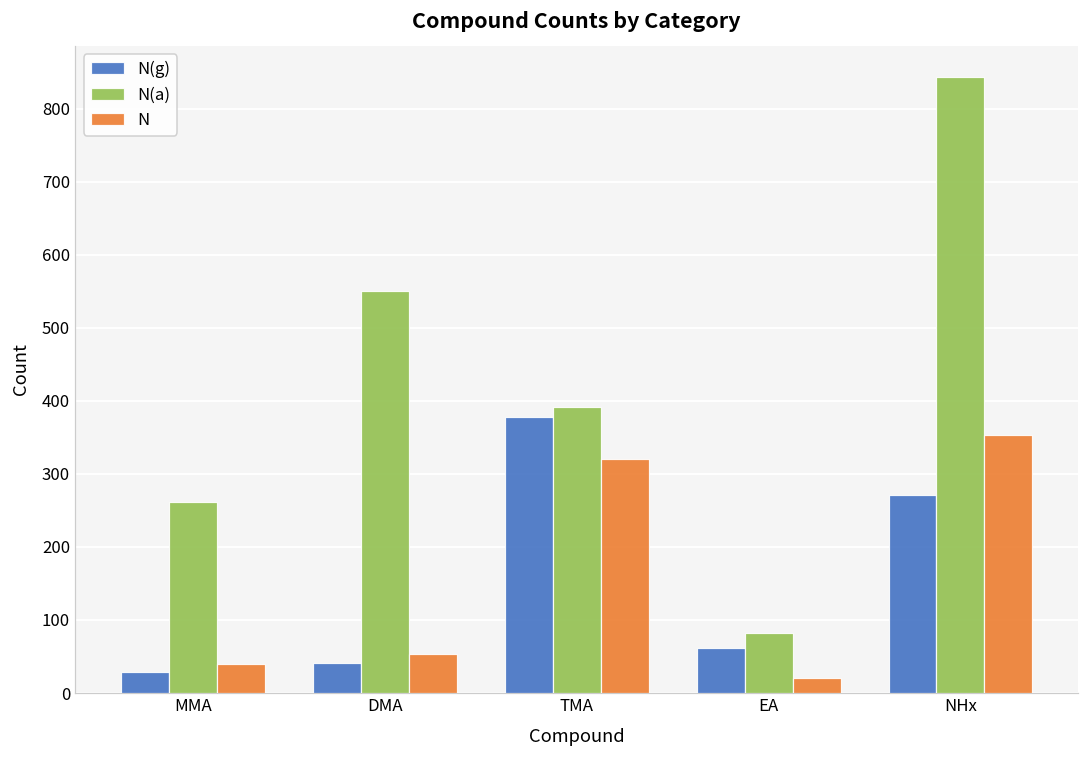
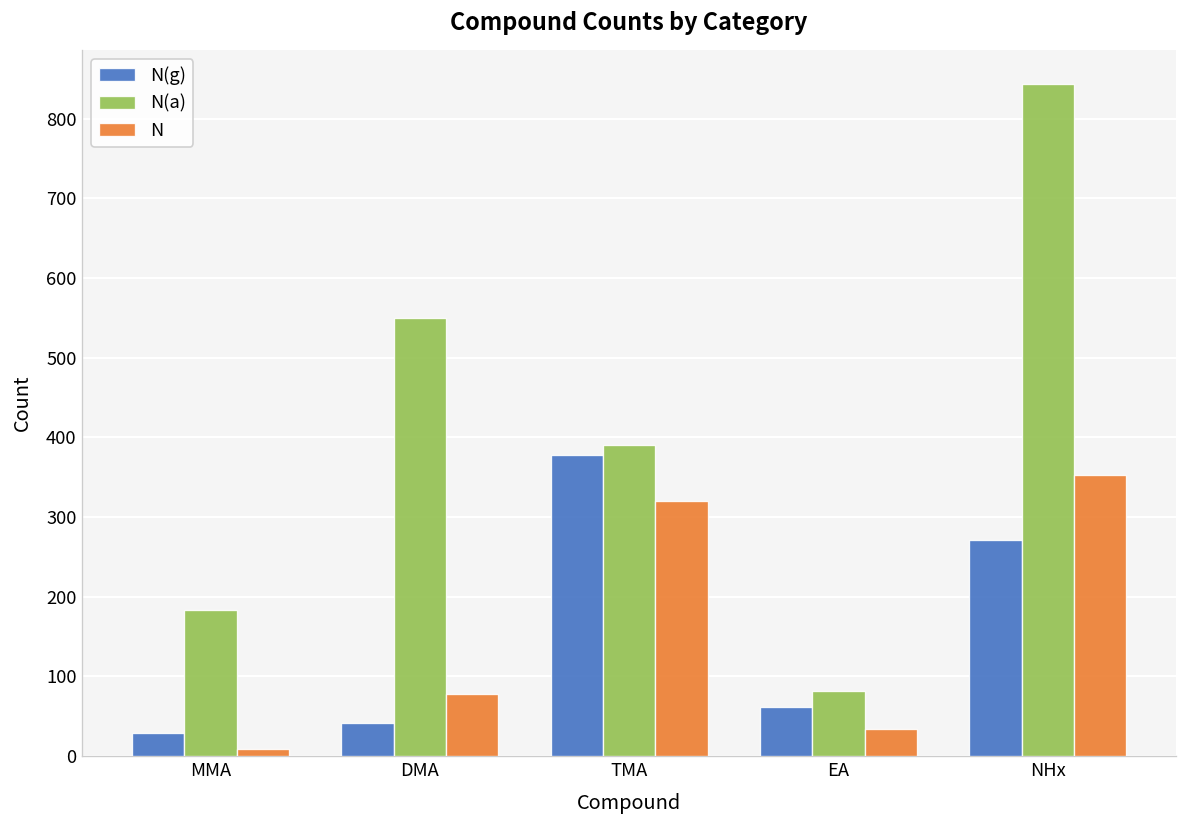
N(a), MMA: 260 -> 180
N, MMA: 40 -> 10
N, DMA: 50 -> 80
N, EA: 20 -> 30
